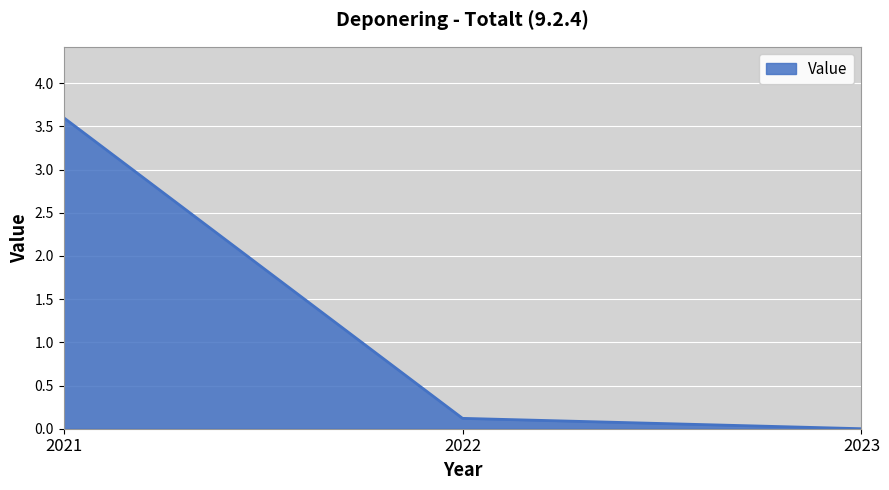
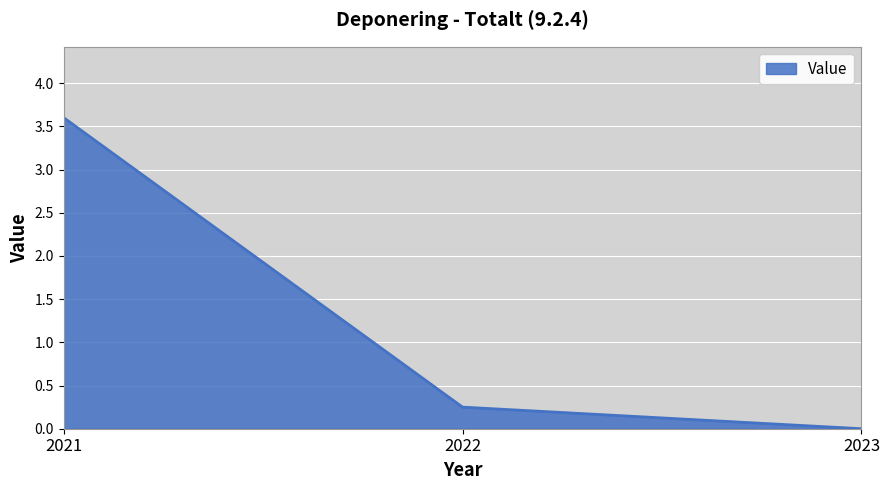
2022: 0.1 -> 0.3
